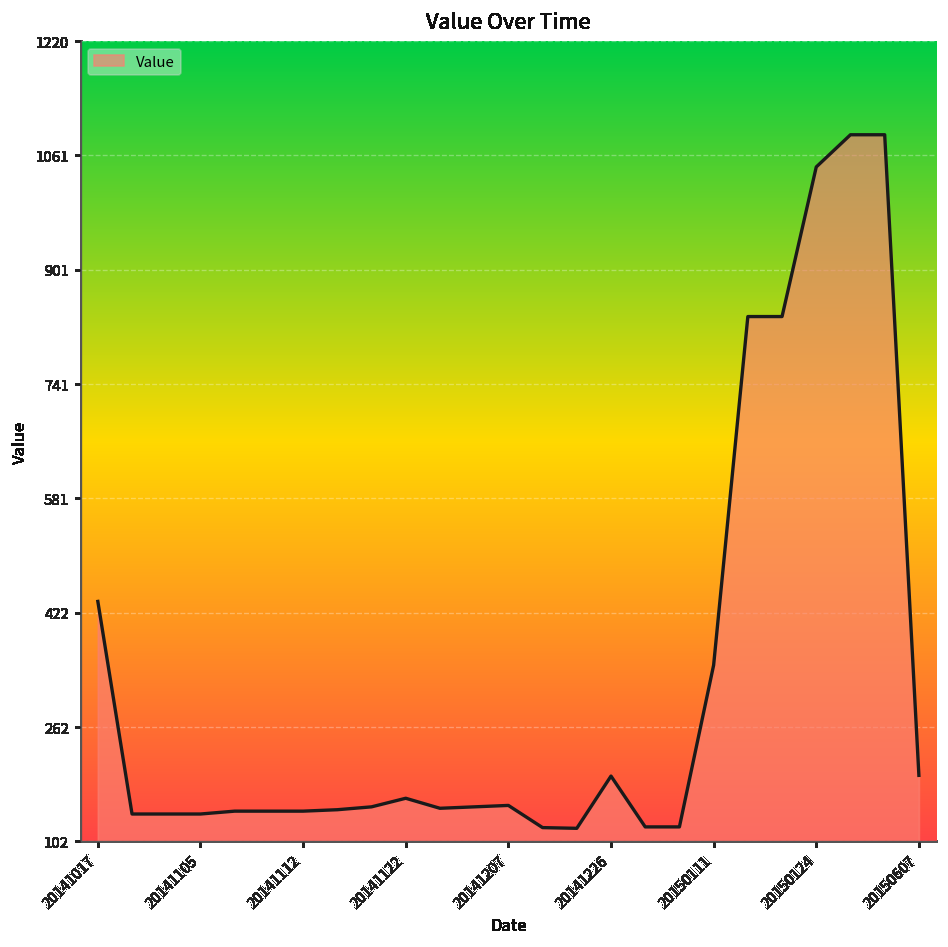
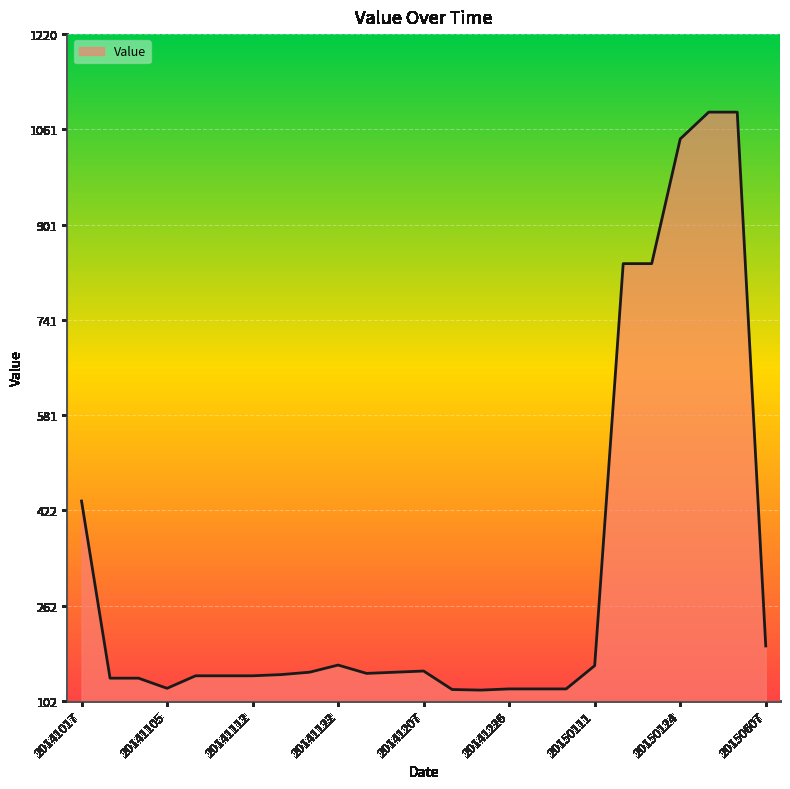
20141105: 140 -> 120
20141226: 190 -> 120
20150111: 350 -> 160
